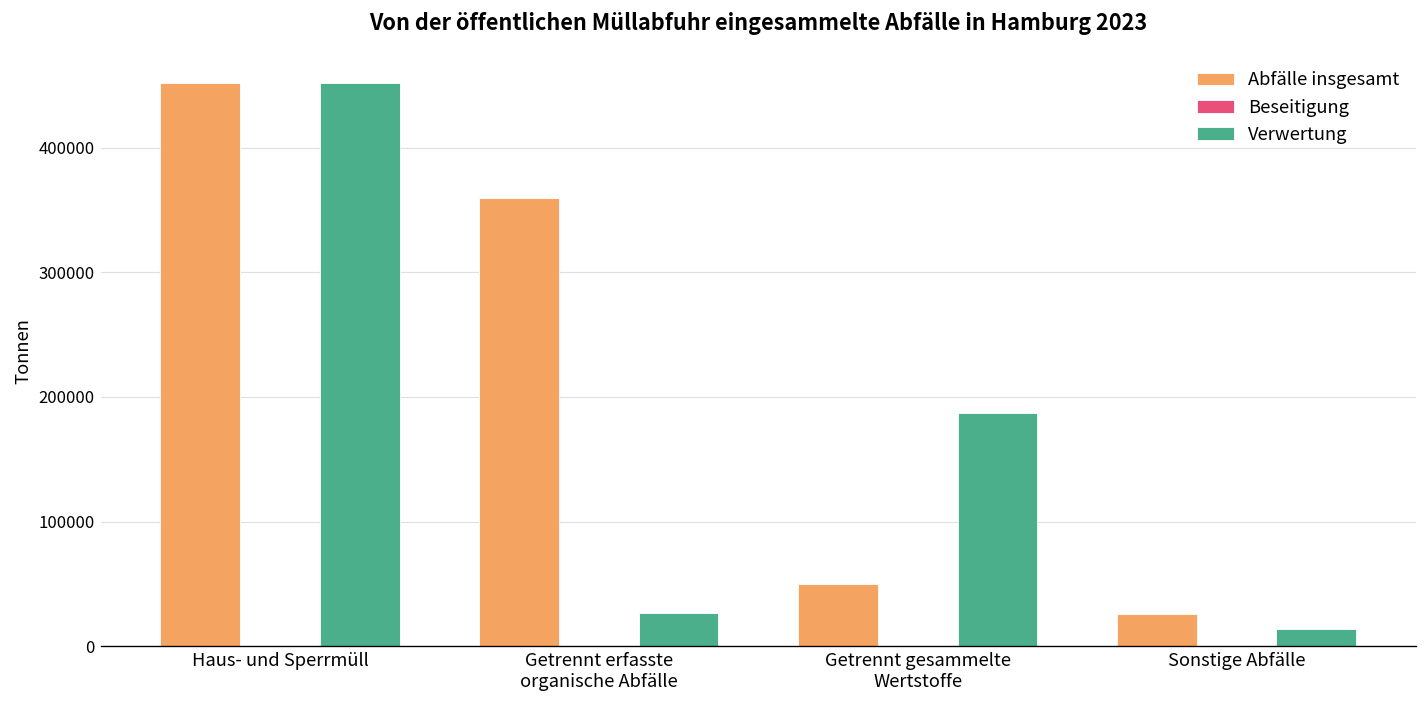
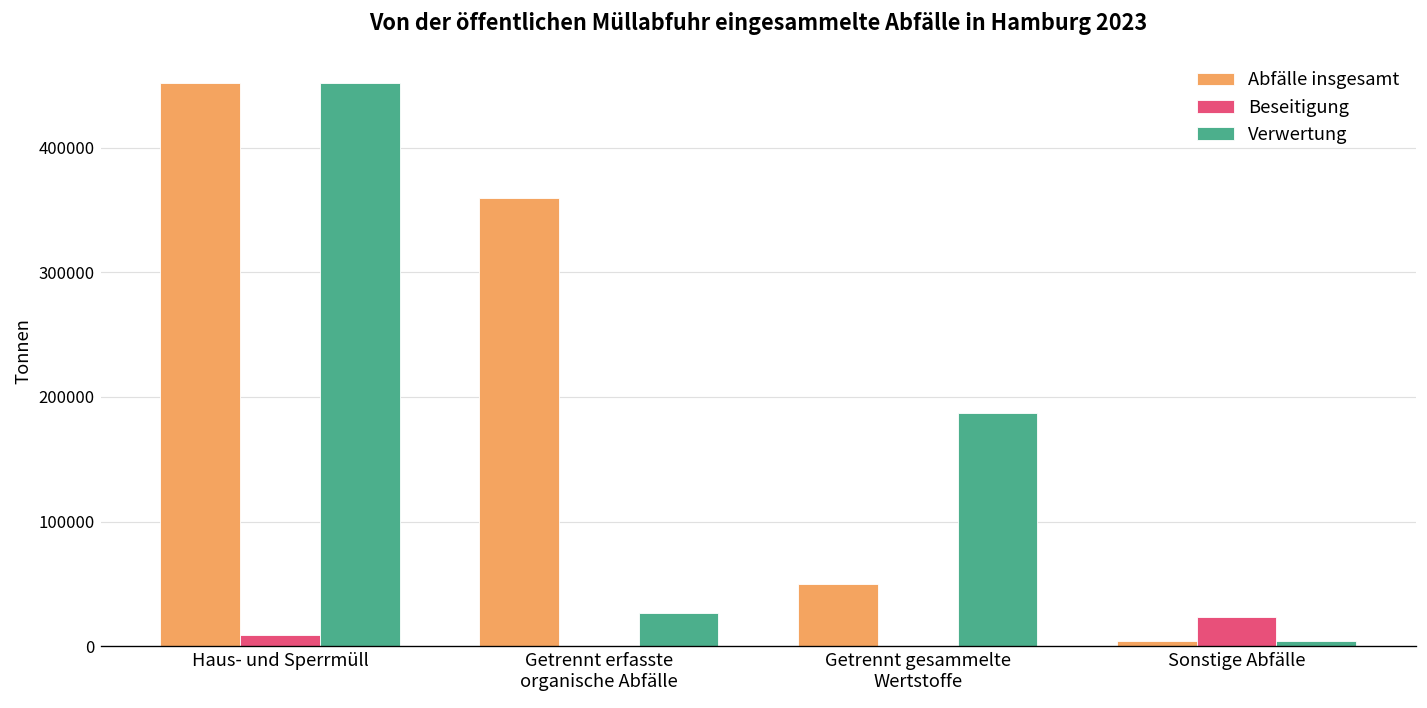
Beseitigung, Haus- und Sperrmüll: 0 -> 9000
Abfälle insgesamt, Sonstige Abfälle: 25000 -> 4000
Beseitigung, Sonstige Abfälle: 0 -> 24000
Verwertung, Sonstige Abfälle: 14000 -> 4000
